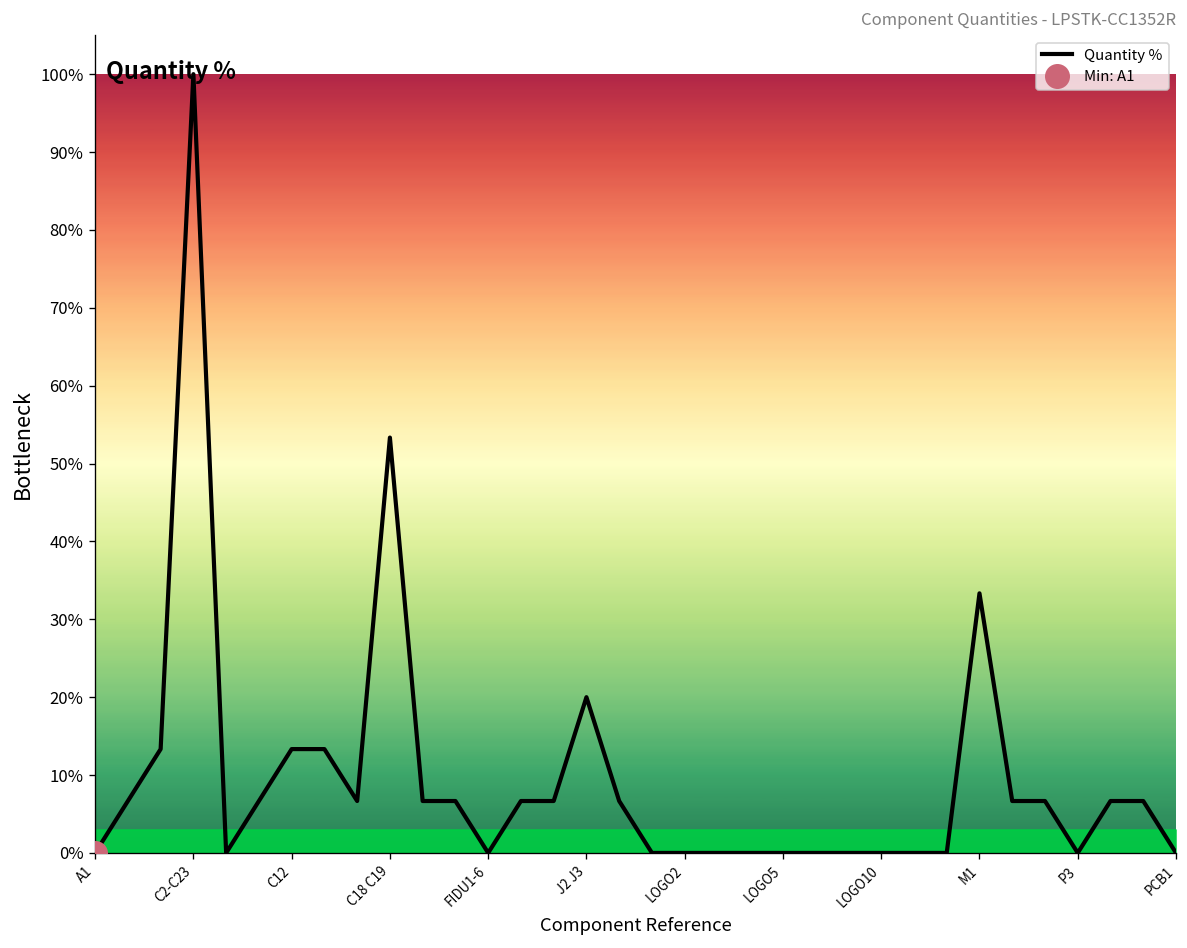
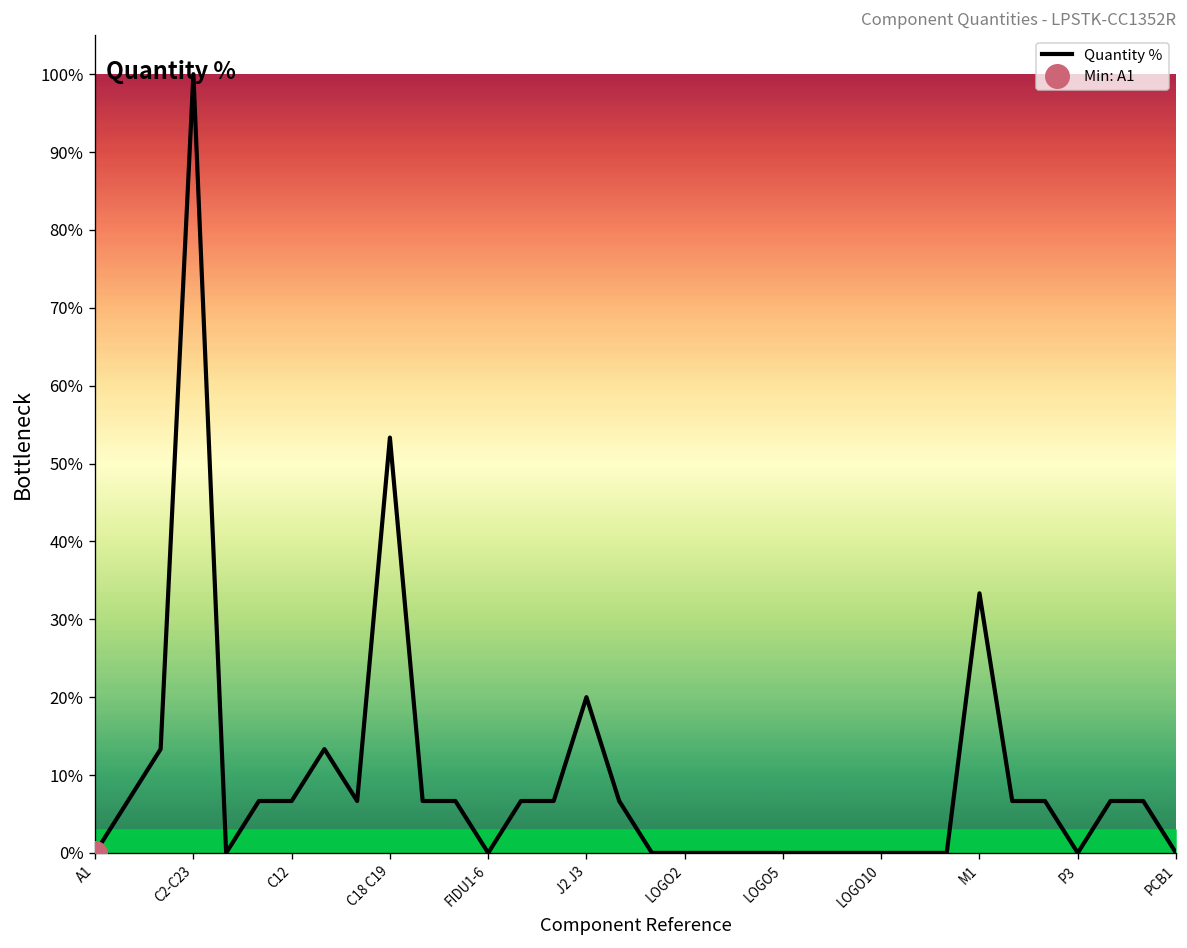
Quantity %, C12: 13% -> 7%
